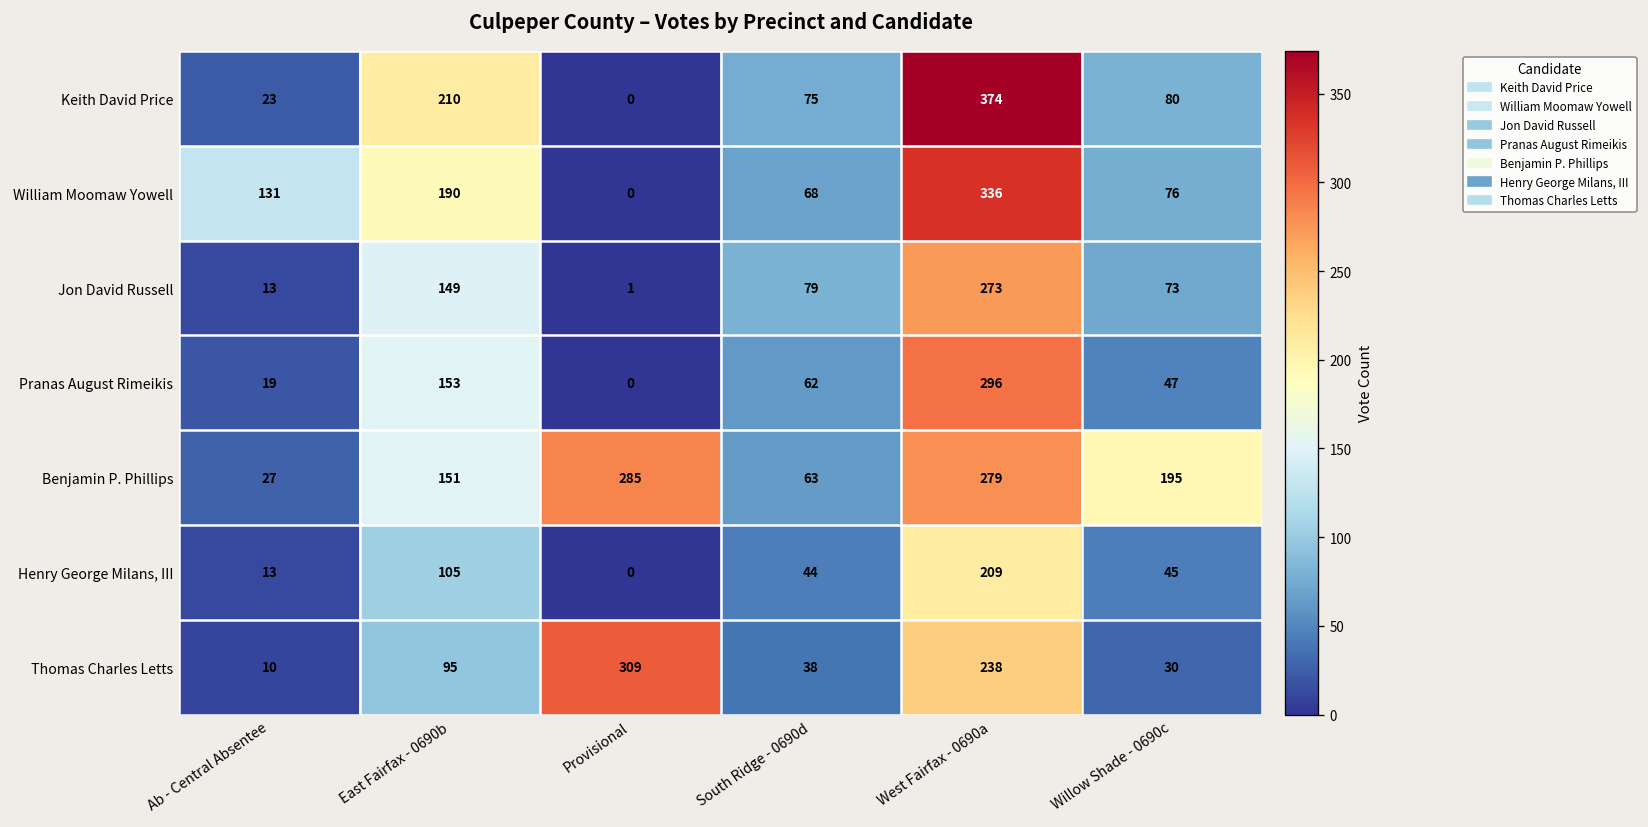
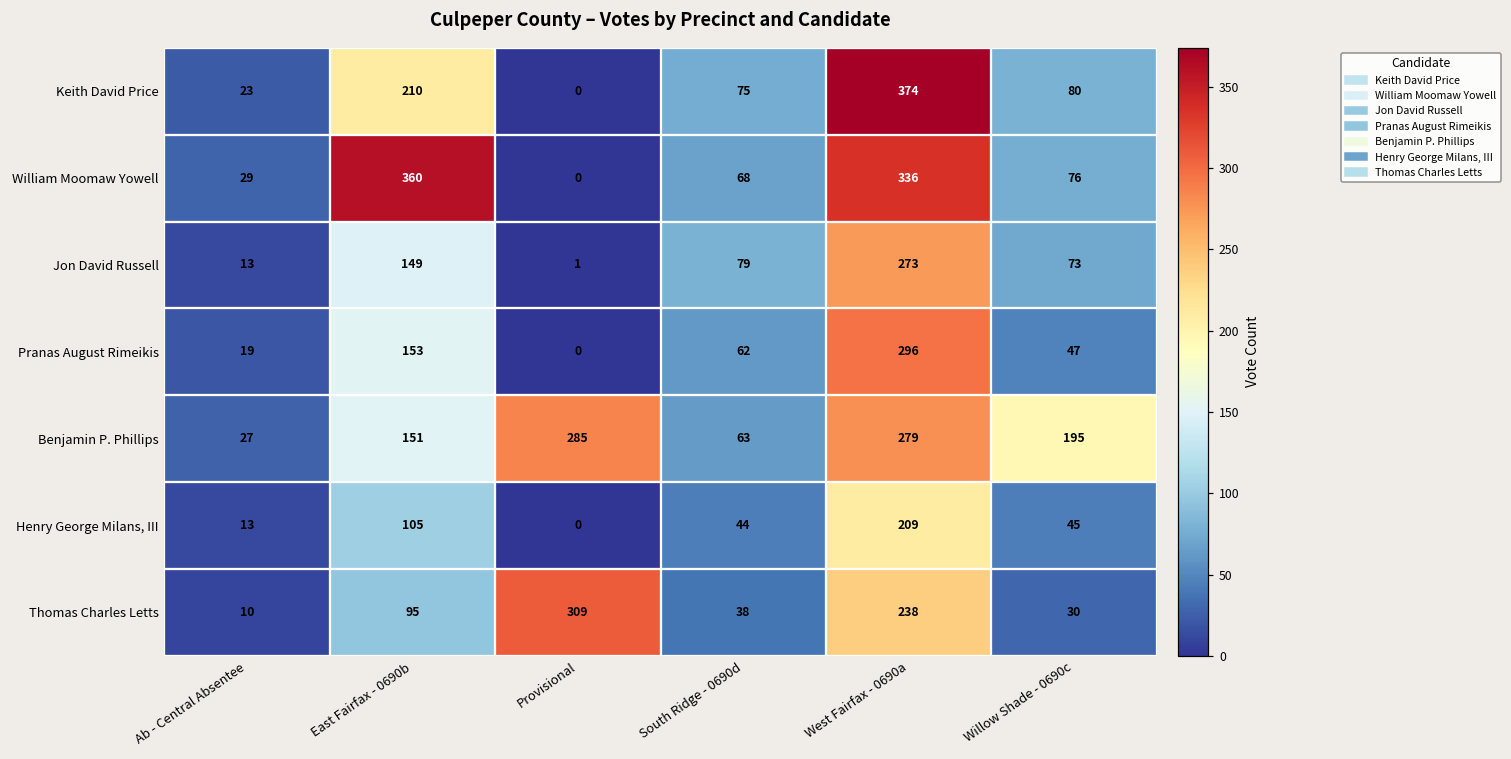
William Moomaw Yowell, Ab - Central Absentee: 131 -> 29
William Moomaw Yowell, East Fairfax - 0690b: 190 -> 360
